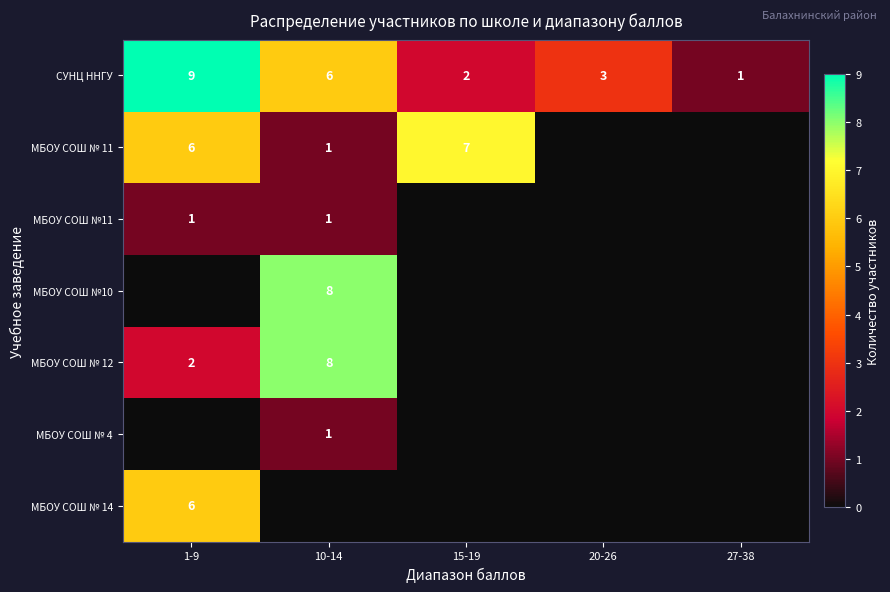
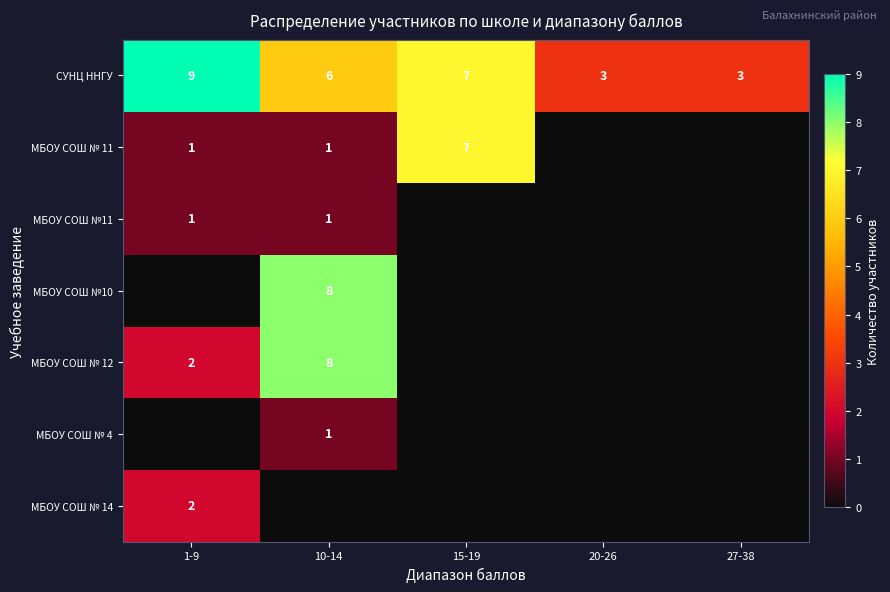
СУНЦ ННГУ, 15-19: 2 -> 7
СУНЦ ННГУ, 27-38: 1 -> 3
МБОУ СОШ № 11, 1-9: 6 -> 1
МБОУ СОШ № 14, 1-9: 6 -> 2
